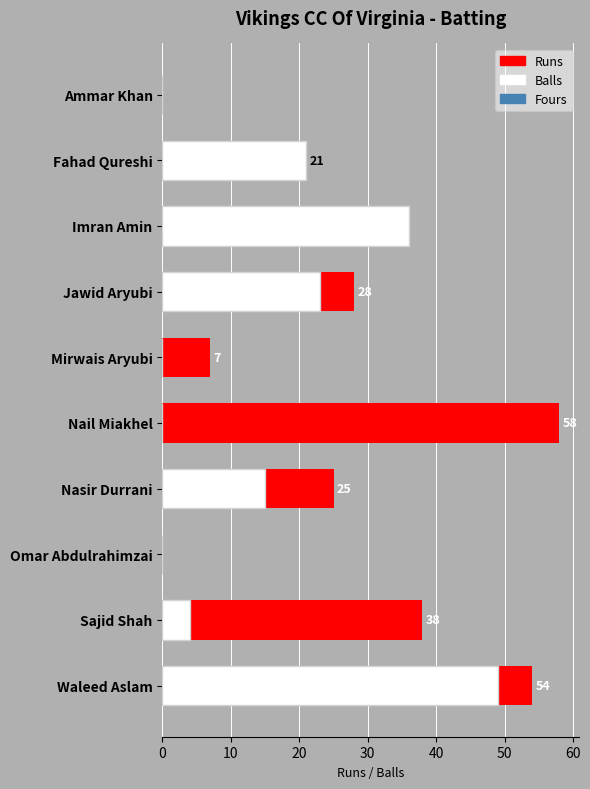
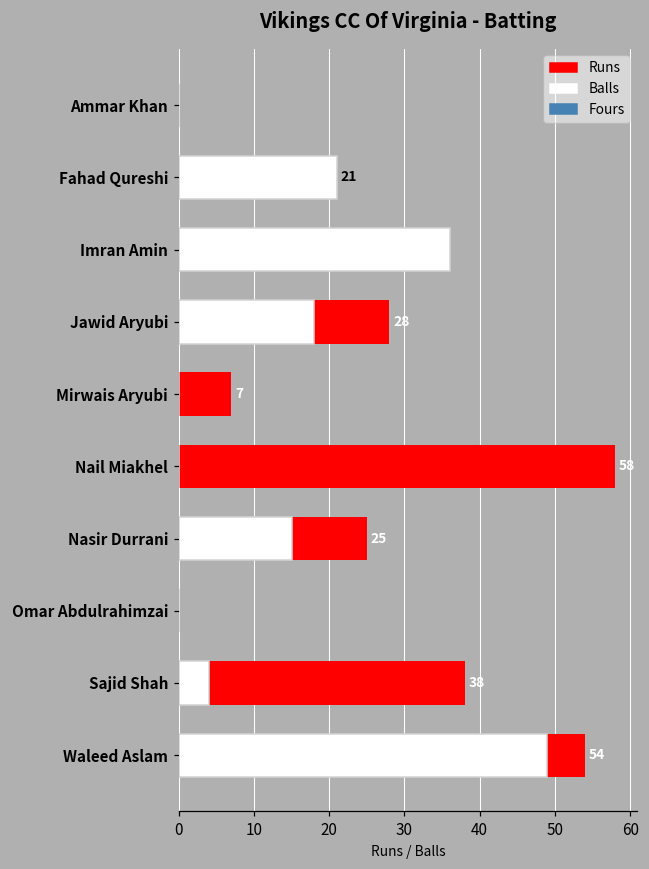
Balls, Jawid Aryubi: 23 -> 18
